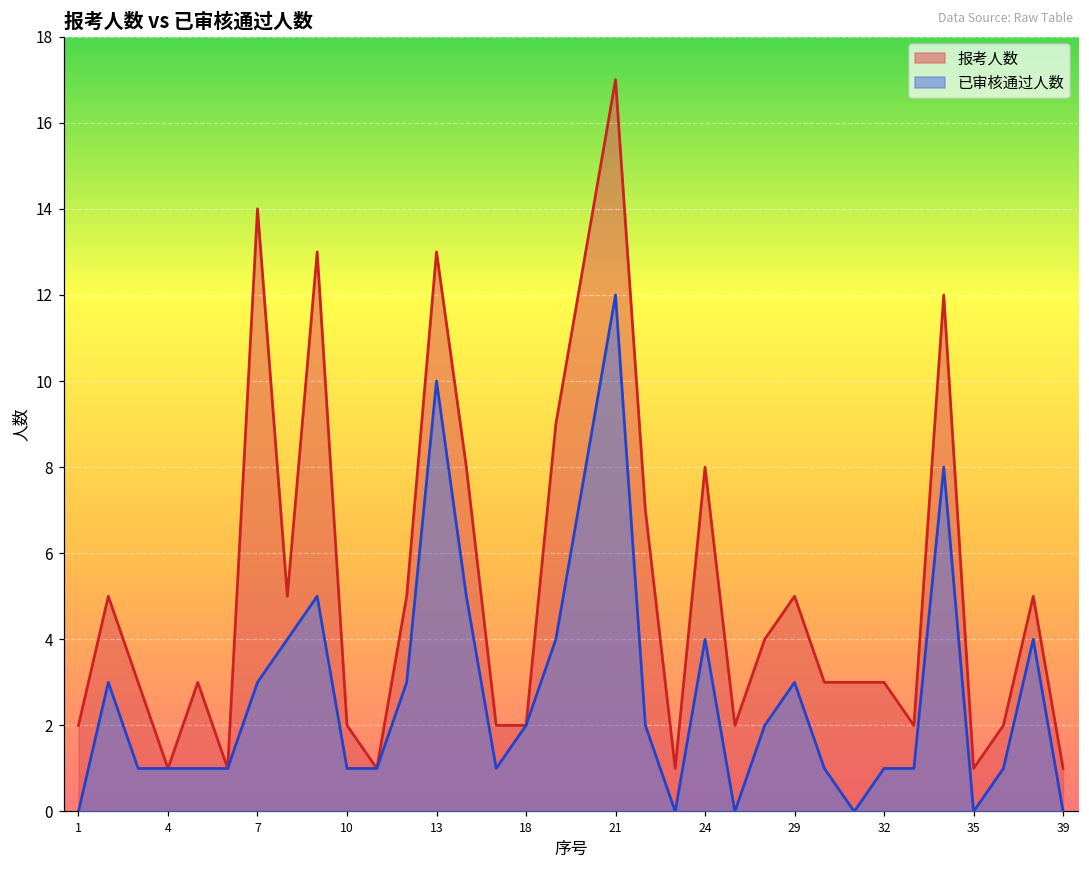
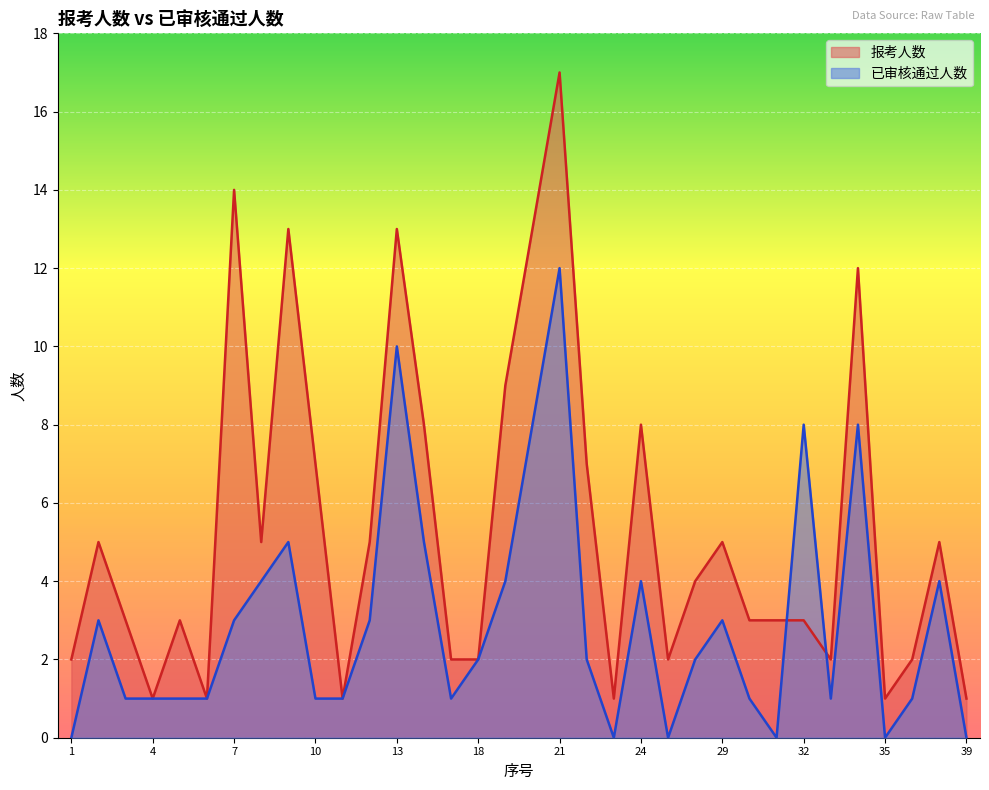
报考人数, 10: 2 -> 7
已审核通过人数, 32: 1 -> 8
